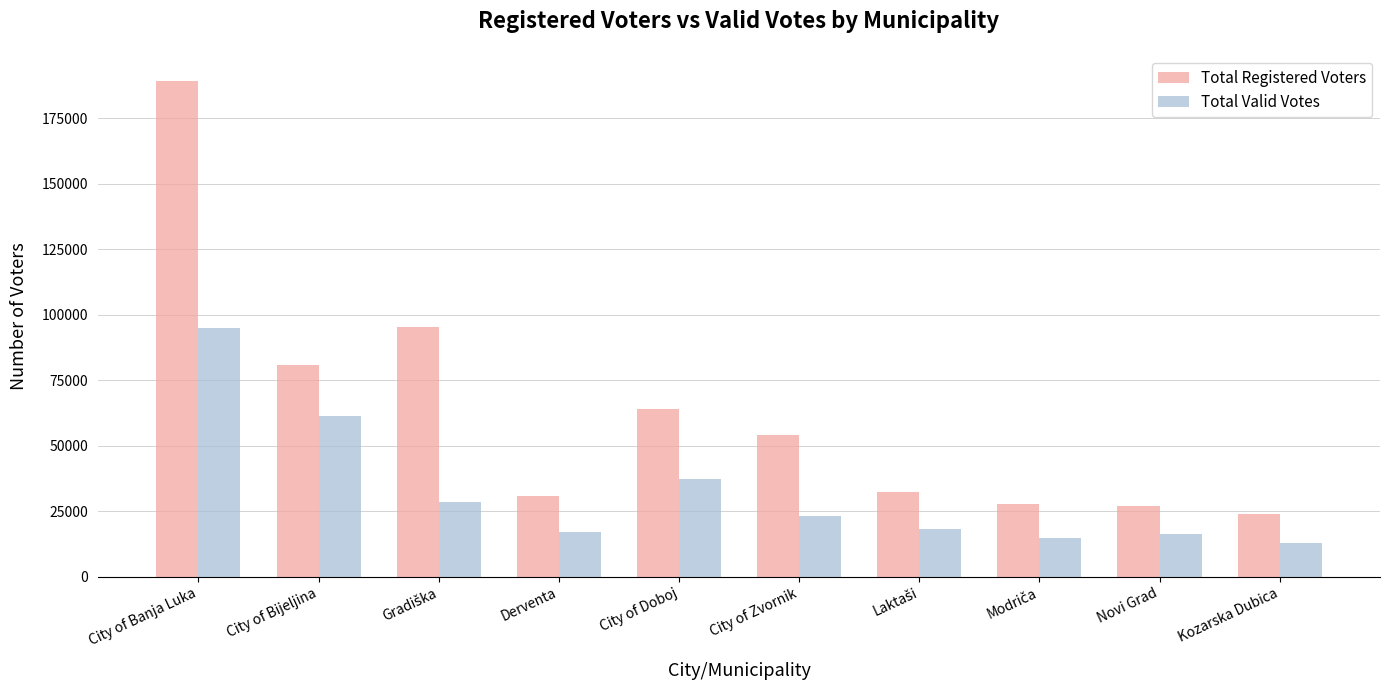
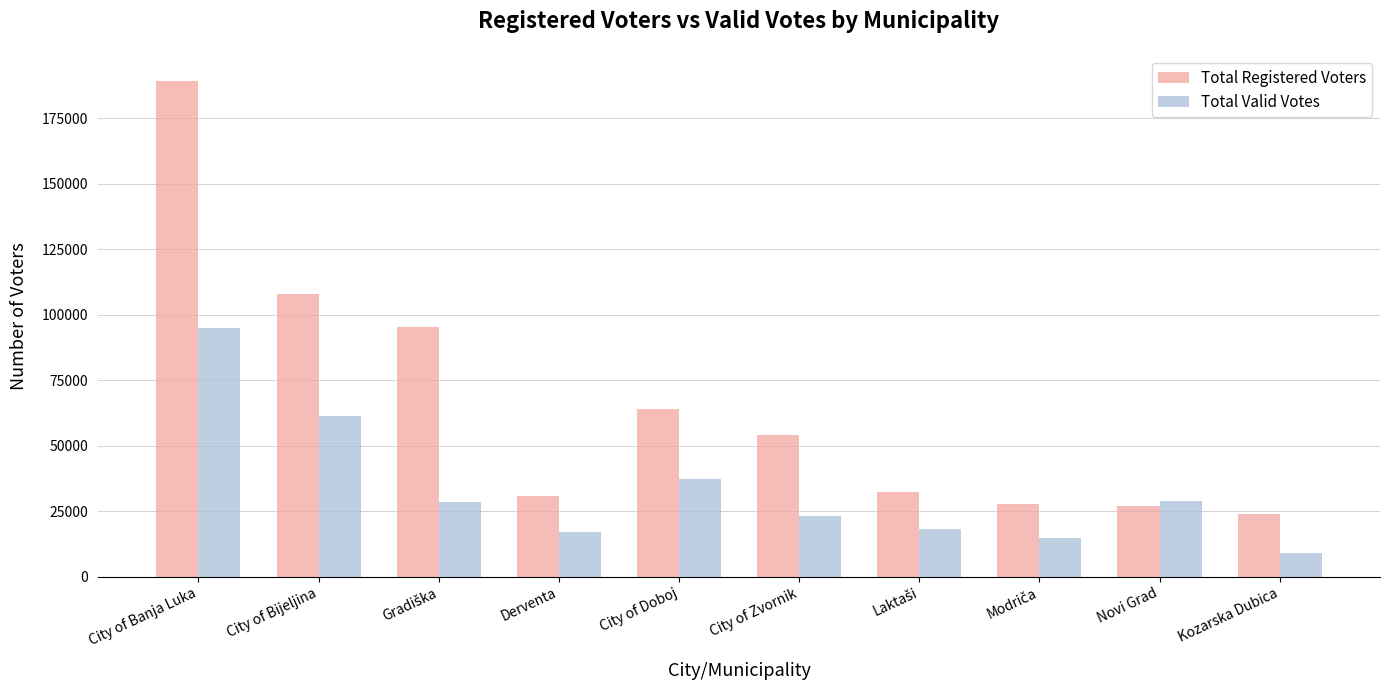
Total Registered Voters, City of Bijeljina: 81000 -> 108000
Total Valid Votes, Novi Grad: 16000 -> 29000
Total Valid Votes, Kozarska Dubica: 13000 -> 9000
